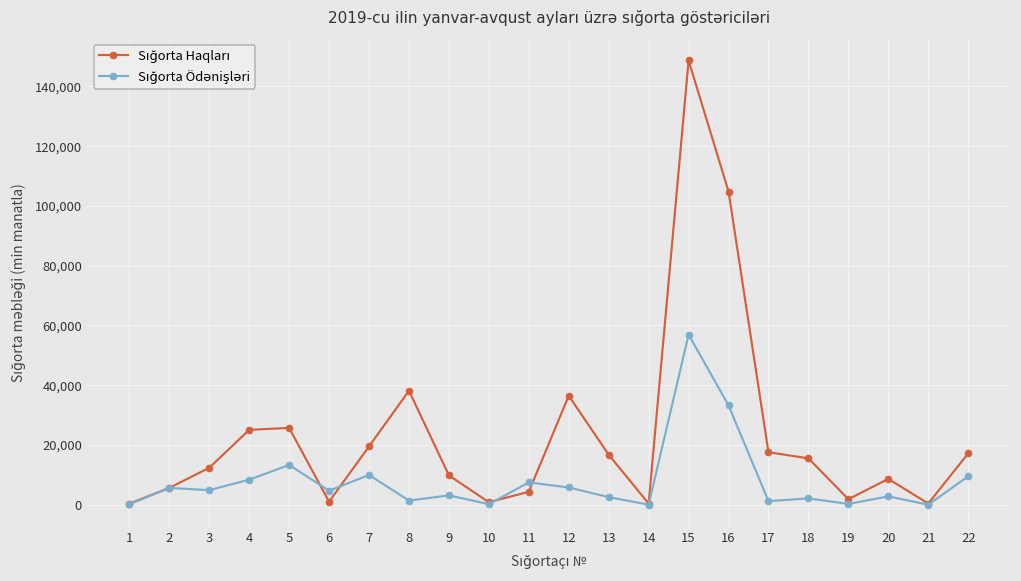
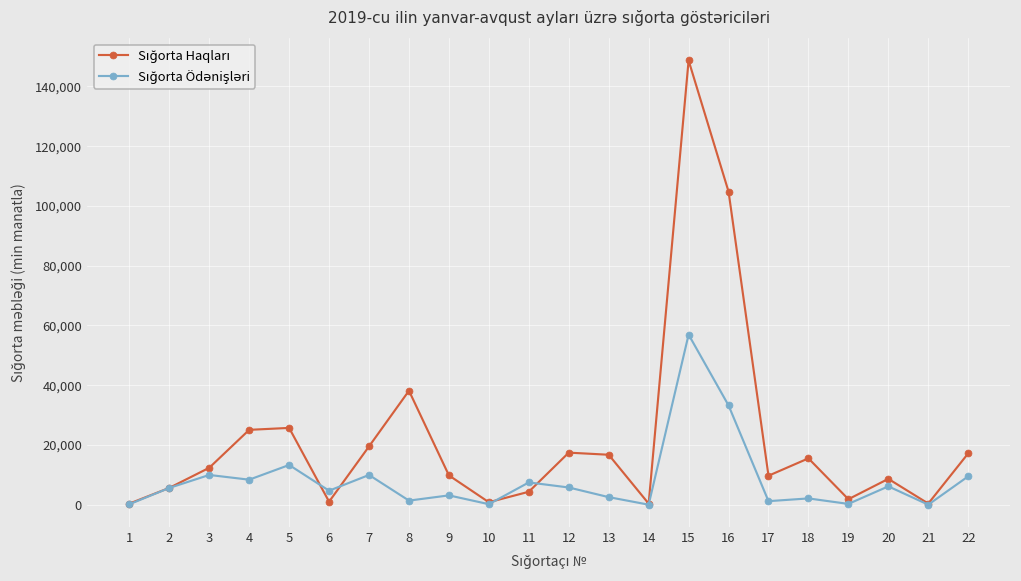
Sığorta Ödənişləri, 3: 5,000 -> 10,000
Sığorta Haqları, 12: 36,000 -> 17,000
Sığorta Haqları, 17: 18,000 -> 10,000
Sığorta Ödənişləri, 20: 3,000 -> 6,000
